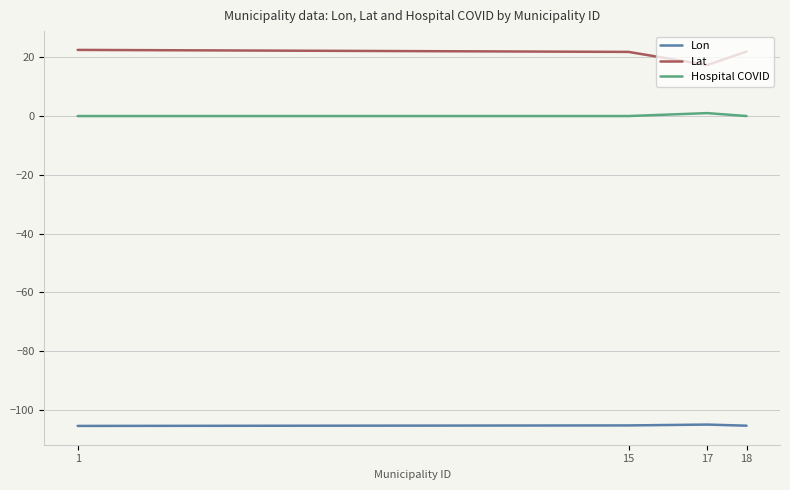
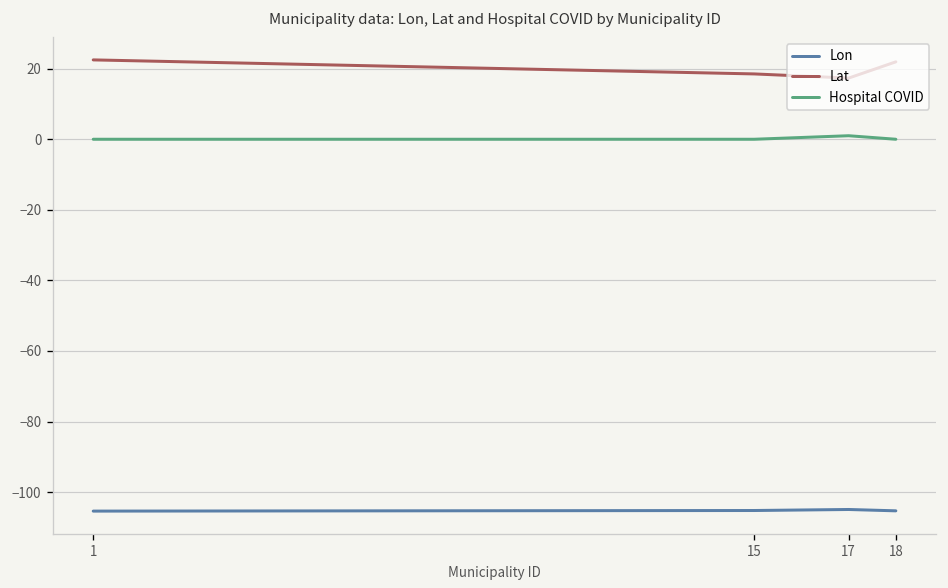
Lat, 15: 22 -> 19
